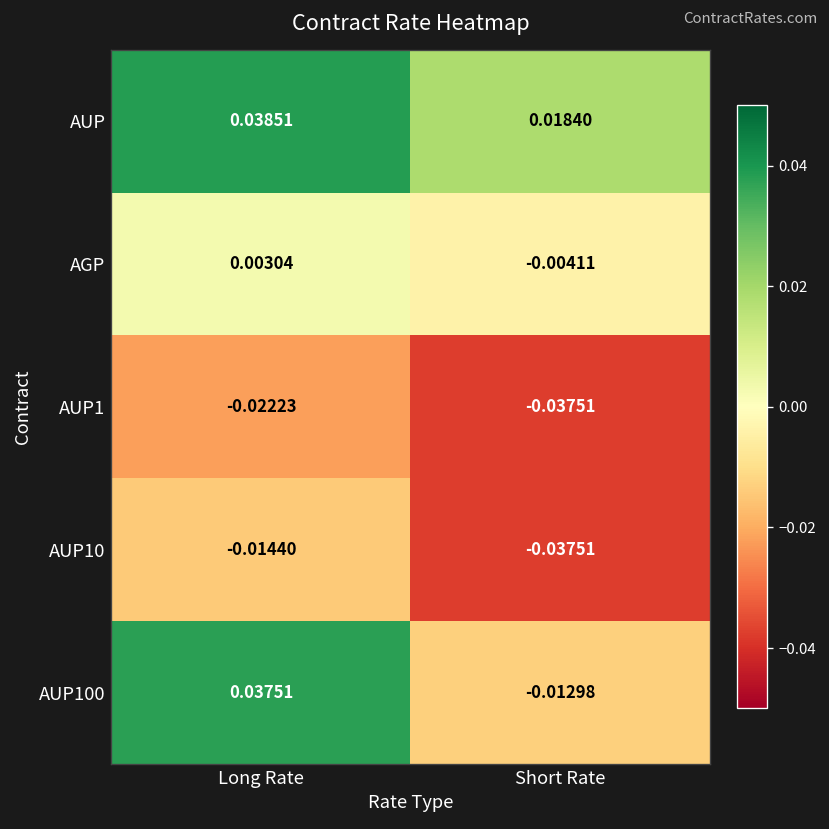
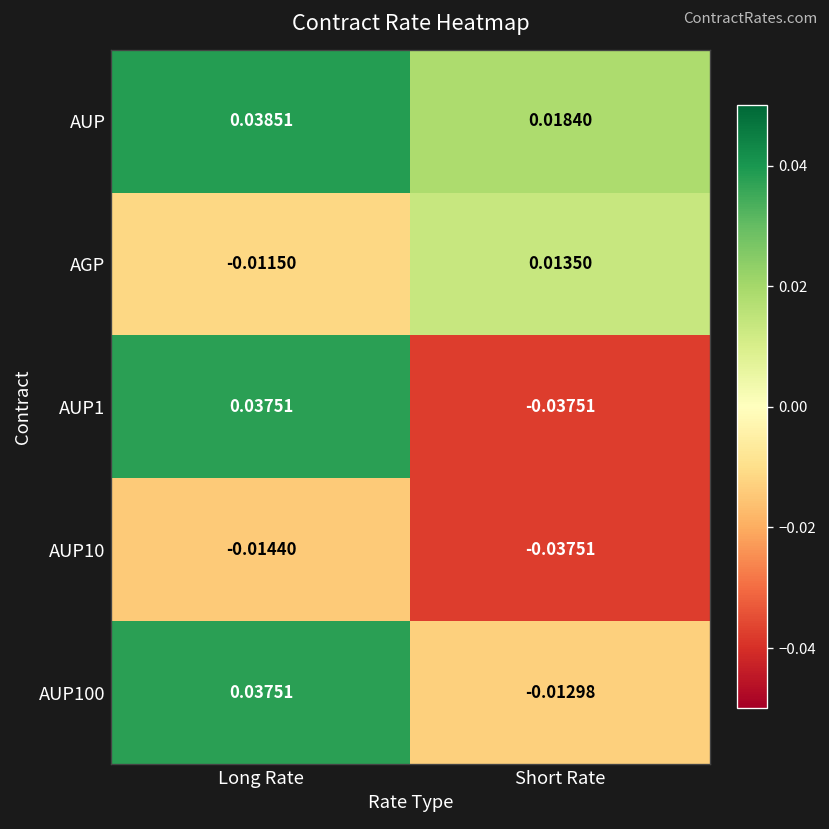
AGP, Long Rate: 0.00304 -> -0.01150
AGP, Short Rate: -0.00411 -> 0.01350
AUP1, Long Rate: -0.02223 -> 0.03751
